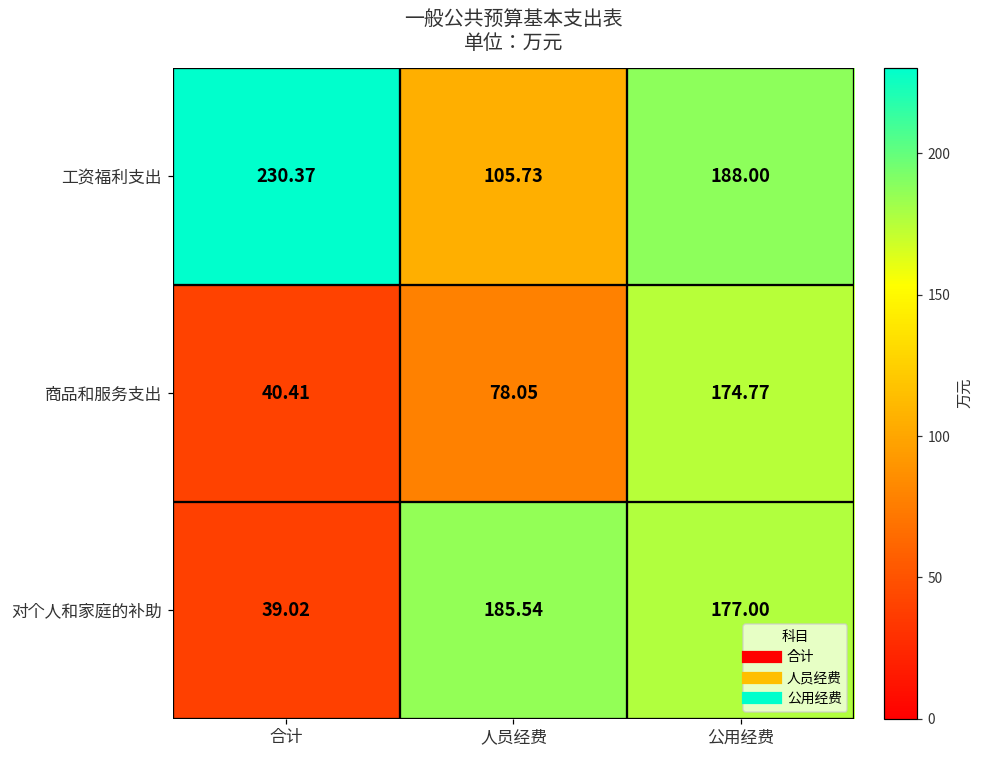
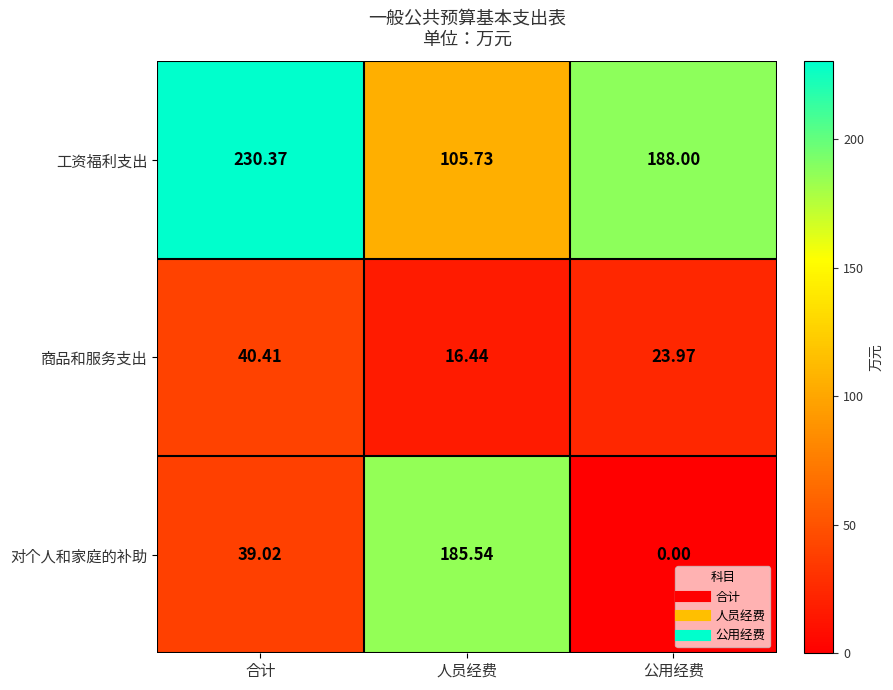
商品和服务支出, 人员经费: 78.05 -> 16.44
商品和服务支出, 公用经费: 174.77 -> 23.97
对个人和家庭的补助, 公用经费: 177.00 -> 0.00
